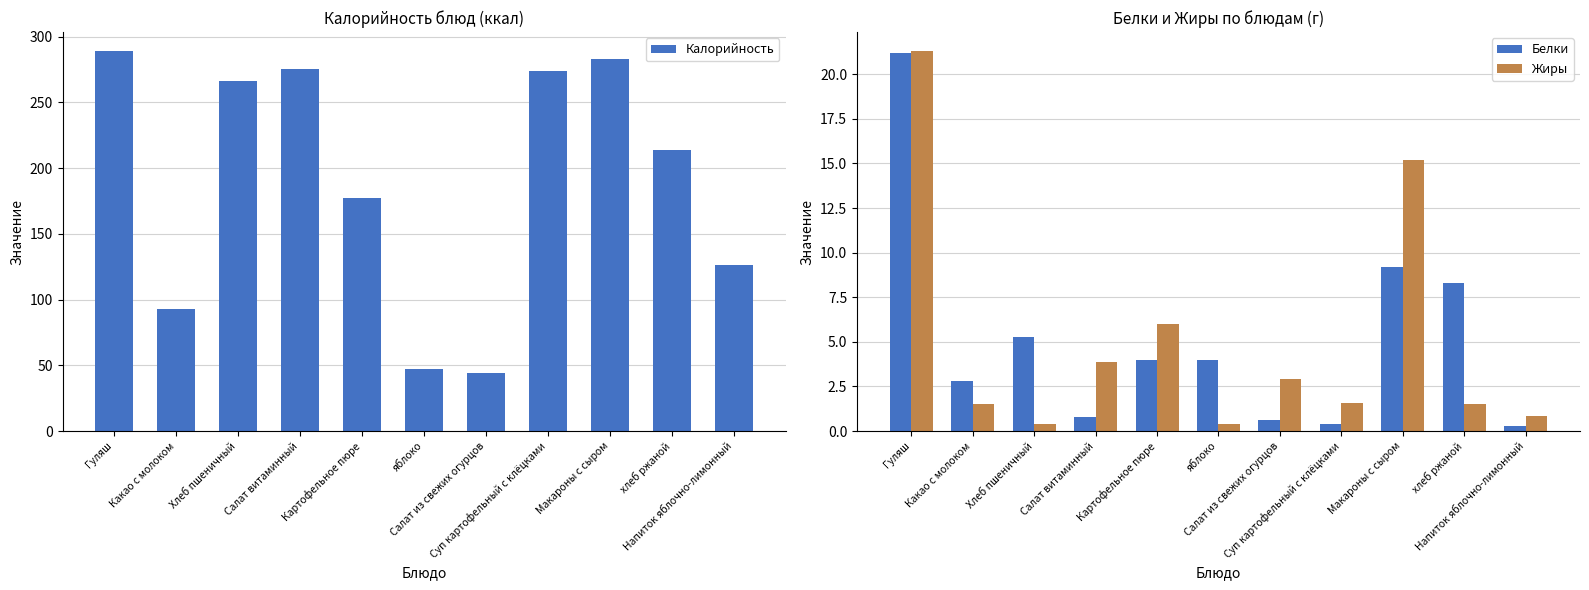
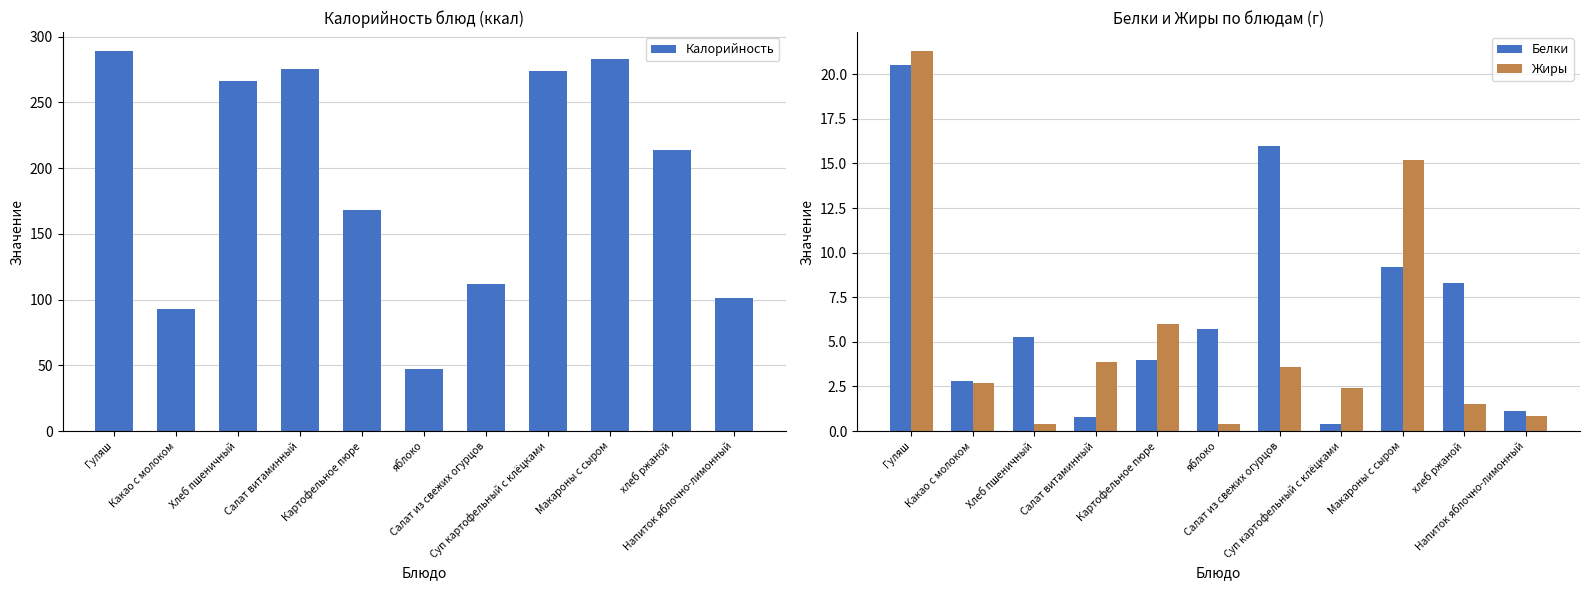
Калорийность блюд (ккал), Картофельное пюре: 177 -> 168
Калорийность блюд (ккал), Салат из свежих огурцов: 44 -> 112
Калорийность блюд (ккал), Напиток яблочно-лимонный: 126 -> 101
Белки и Жиры по блюдам (г), Белки, Гуляш: 21.2 -> 20.5
Белки и Жиры по блюдам (г), Жиры, Какао с молоком: 1.5 -> 2.7
Белки и Жиры по блюдам (г), Белки, яблоко: 4.0 -> 5.7
Белки и Жиры по блюдам (г), Белки, Салат из свежих огурцов: 0.6 -> 16.0
Белки и Жиры по блюдам (г), Жиры, Салат из свежих огурцов: 2.9 -> 3.6
Белки и Жиры по блюдам (г), Жиры, Суп картофельный с клёцками: 1.6 -> 2.4
Белки и Жиры по блюдам (г), Белки, Напиток яблочно-лимонный: 0.3 -> 1.1
